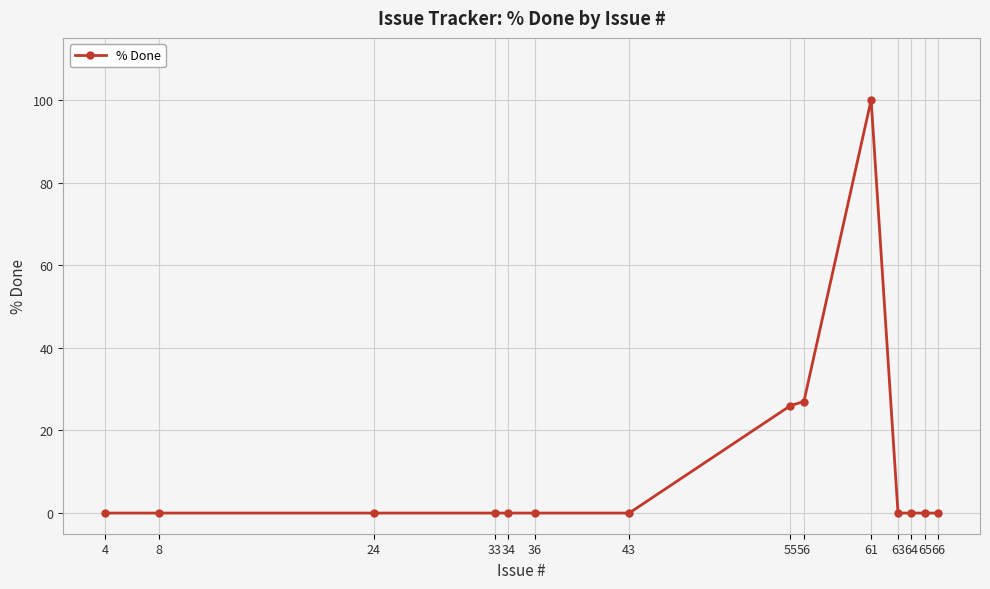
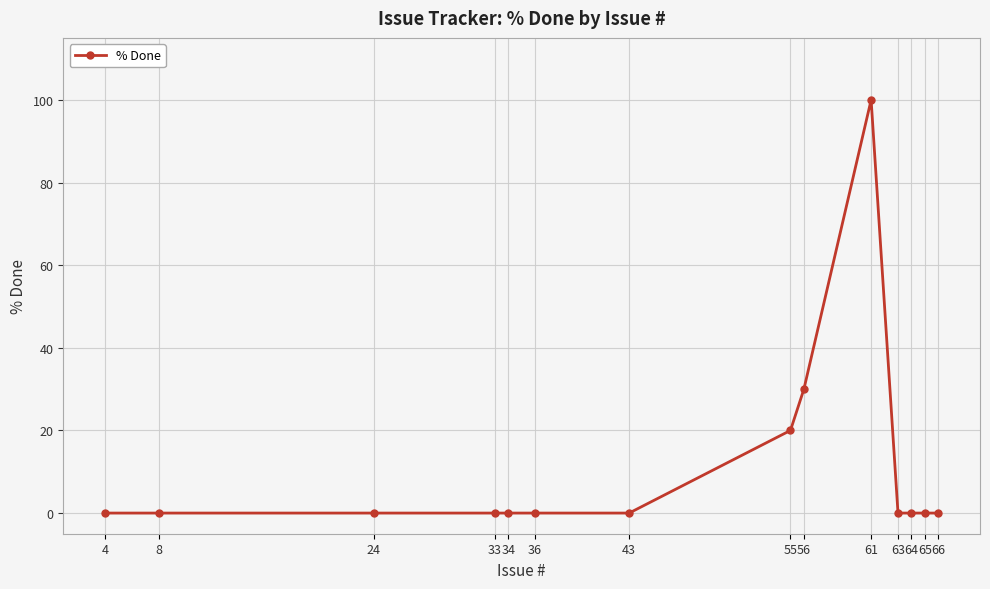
55: 26 -> 20
56: 27 -> 30
